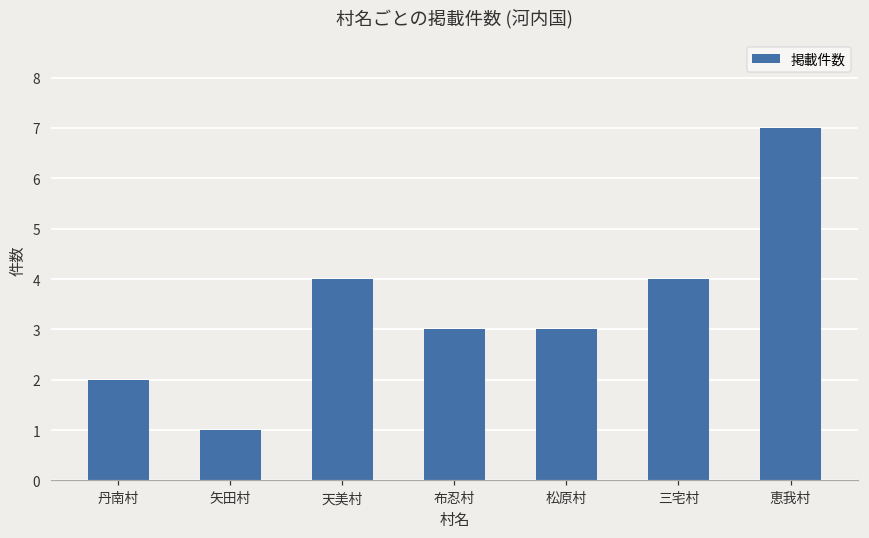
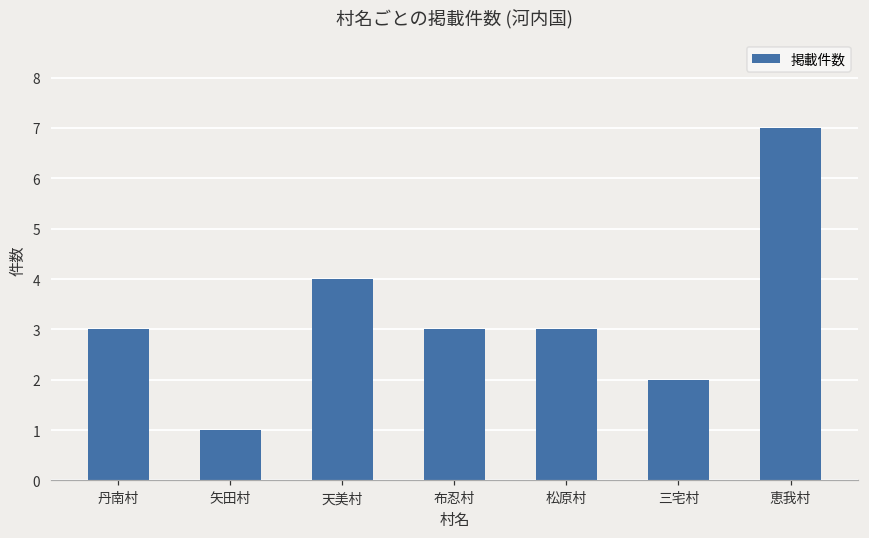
丹南村: 2 -> 3
三宅村: 4 -> 2
